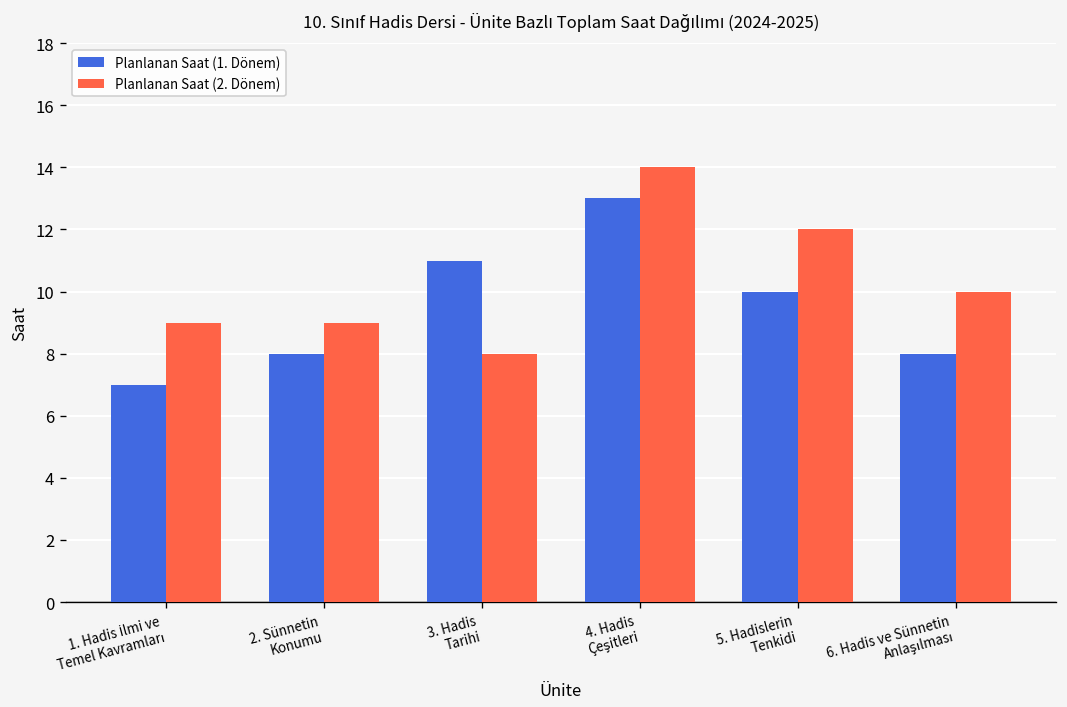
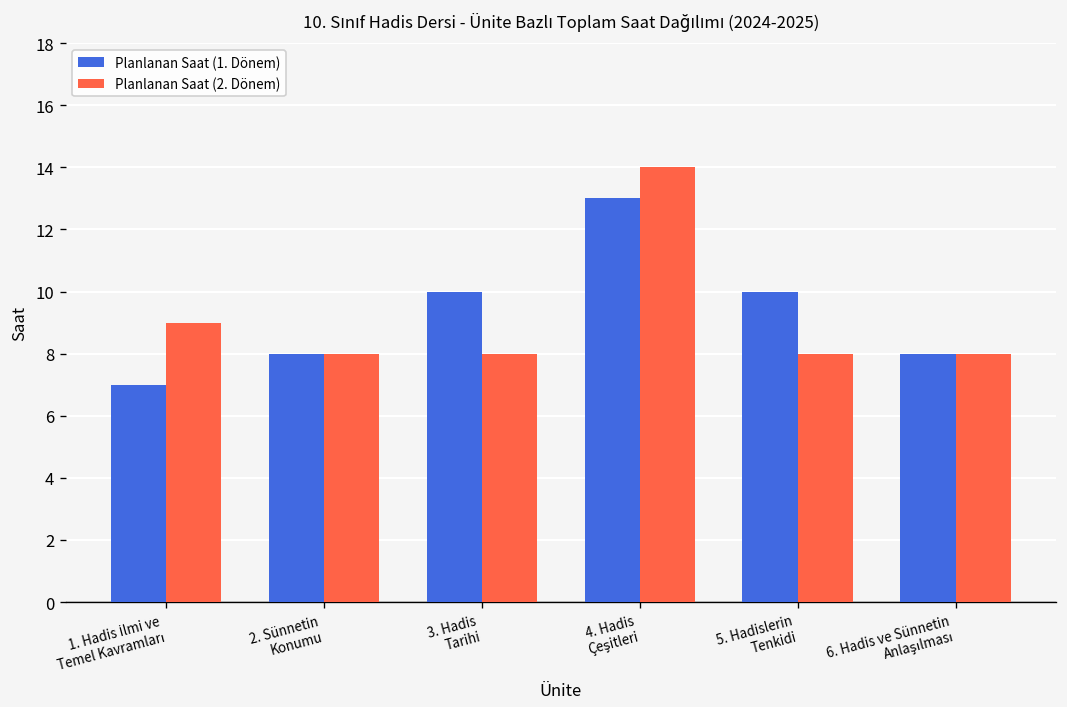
Planlanan Saat (2. Dönem), 2. Sünnetin Konumu: 9 -> 8
Planlanan Saat (1. Dönem), 3. Hadis Tarihi: 11 -> 10
Planlanan Saat (2. Dönem), 5. Hadislerin Tenkidi: 12 -> 8
Planlanan Saat (2. Dönem), 6. Hadis ve Sünnetin Anlaşılması: 10 -> 8
